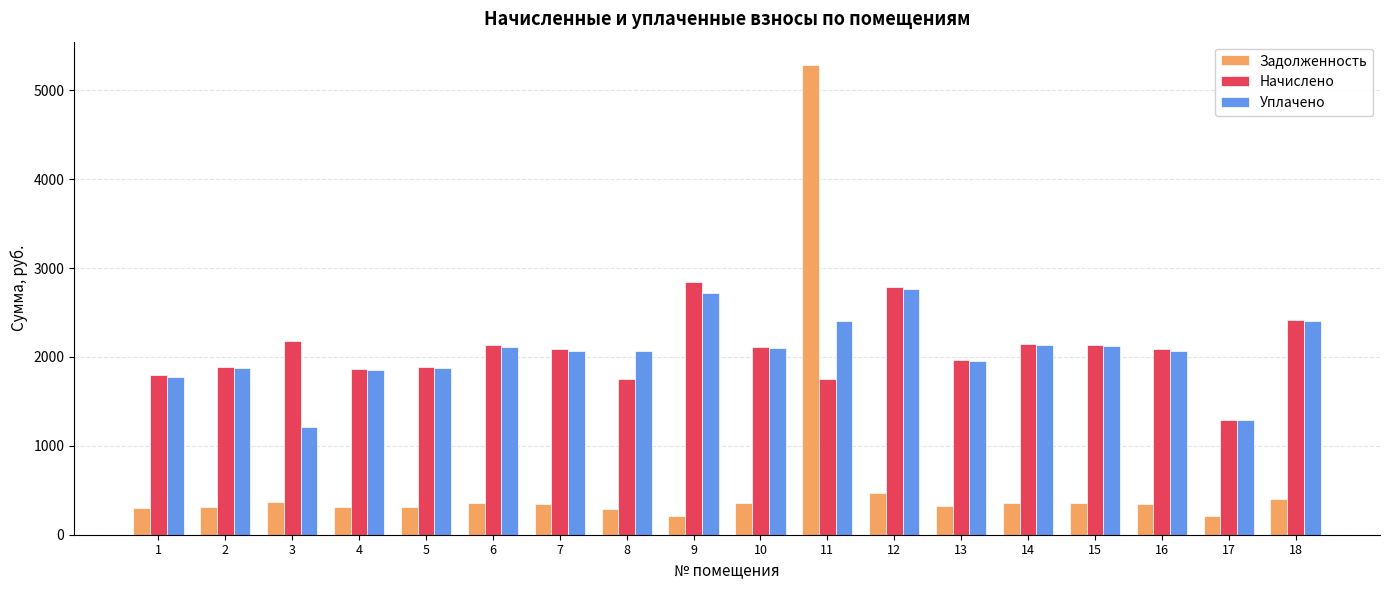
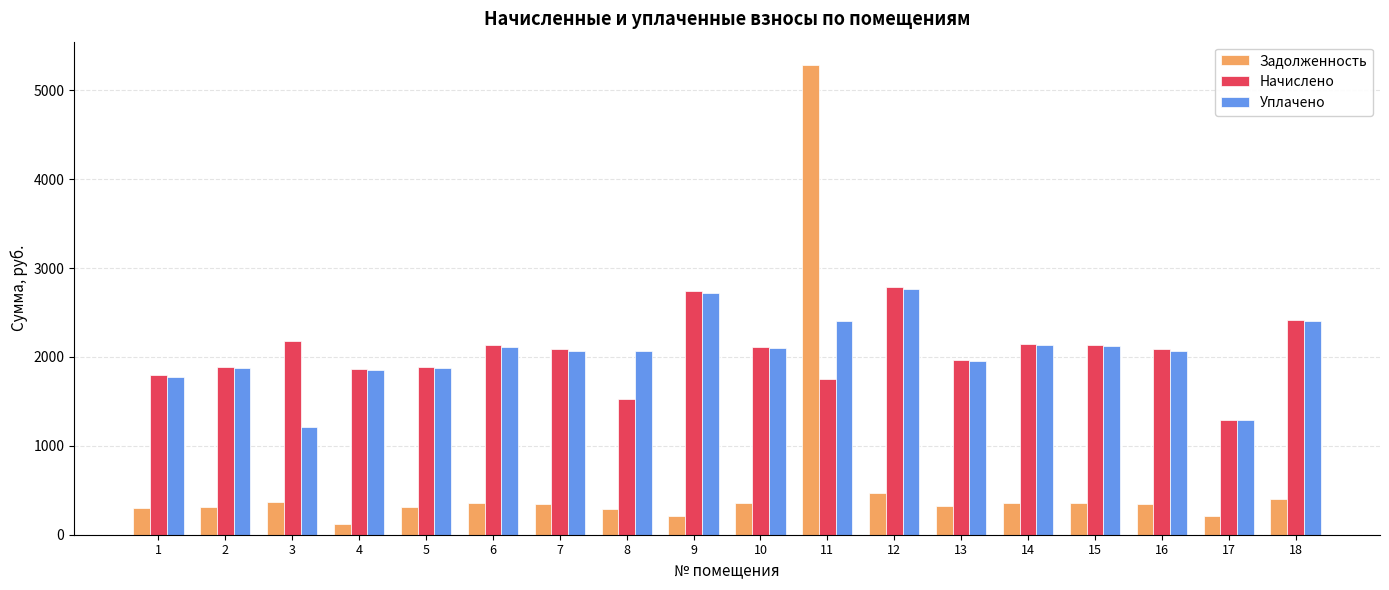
Задолженность, 4: 300 -> 100
Начислено, 8: 1700 -> 1500
Начислено, 9: 2800 -> 2700
